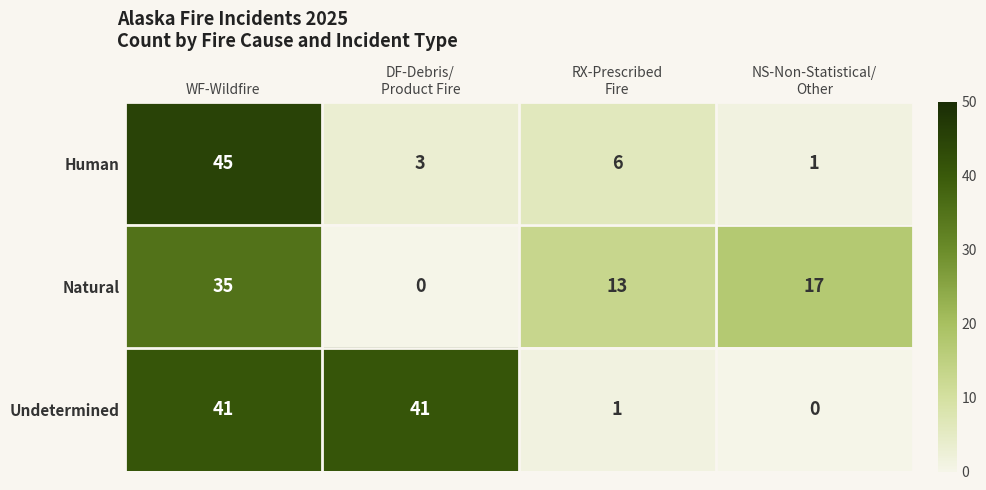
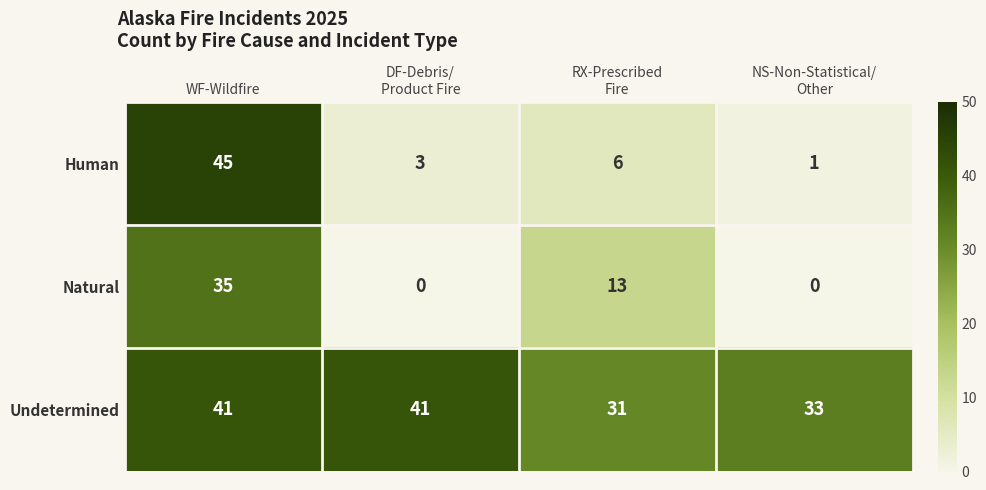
Natural, NS-Non-Statistical/ Other: 17 -> 0
Undetermined, RX-Prescribed Fire: 1 -> 31
Undetermined, NS-Non-Statistical/ Other: 0 -> 33
